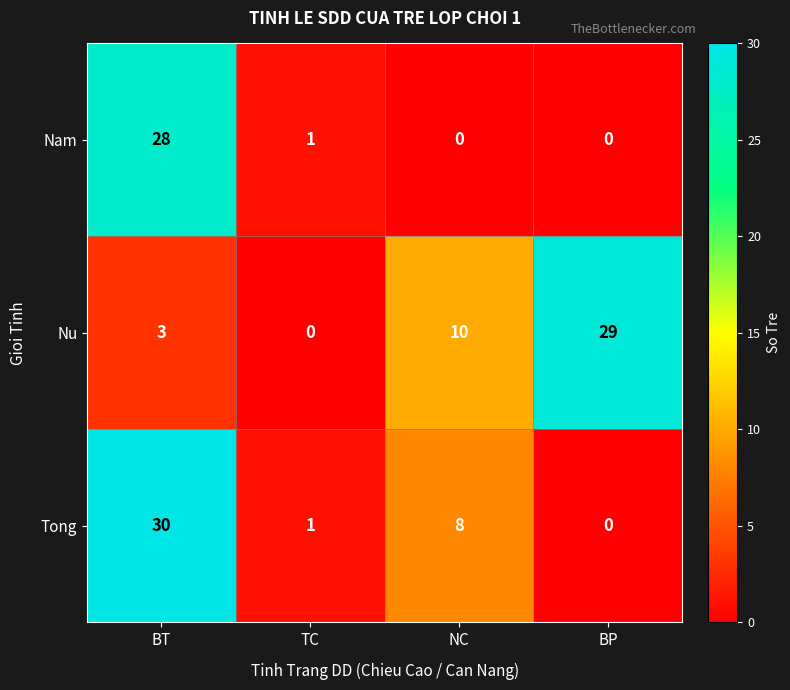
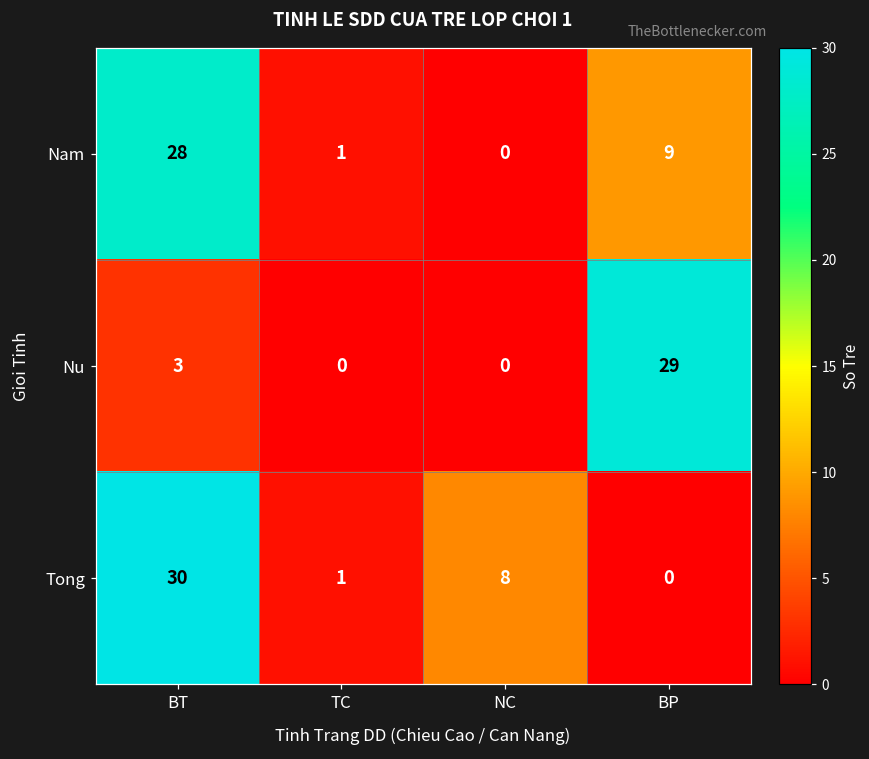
Nam, BP: 0 -> 9
Nu, NC: 10 -> 0
